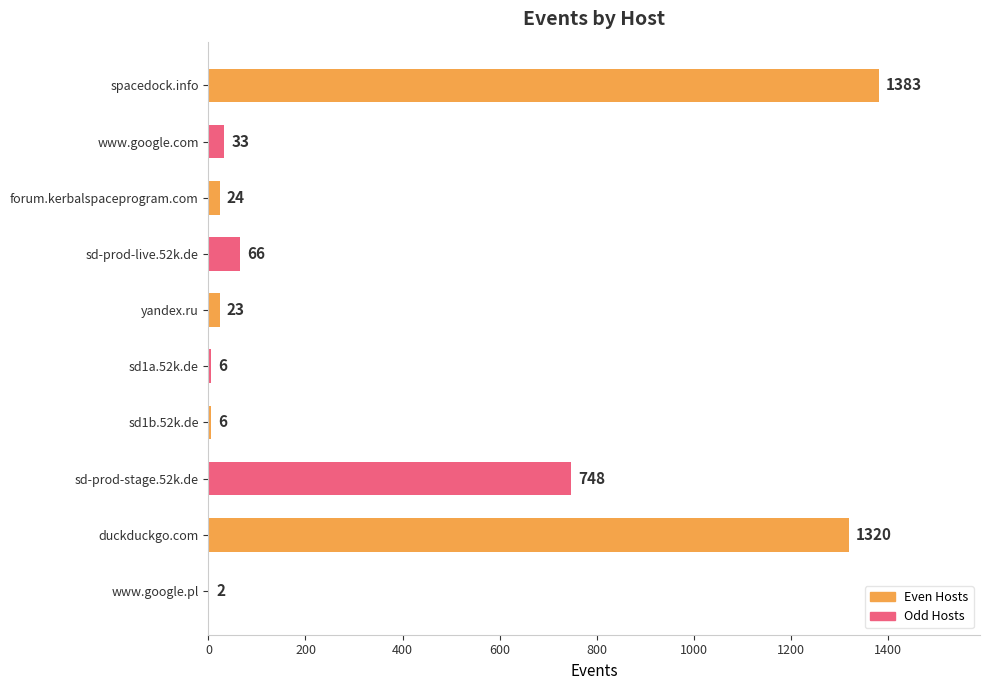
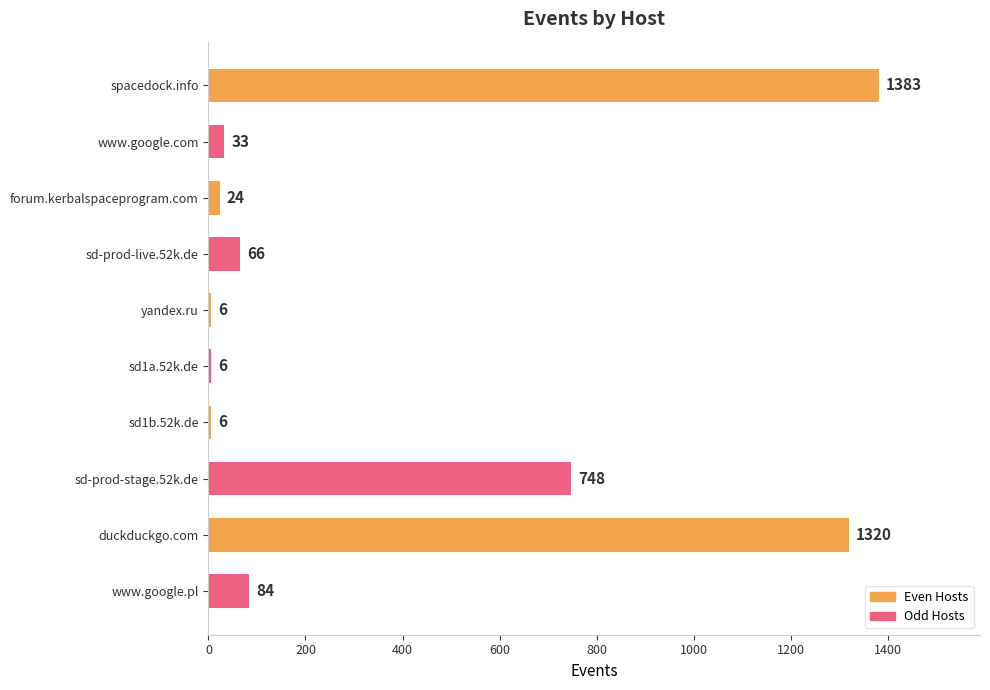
yandex.ru: 23 -> 6
www.google.pl: 2 -> 84
